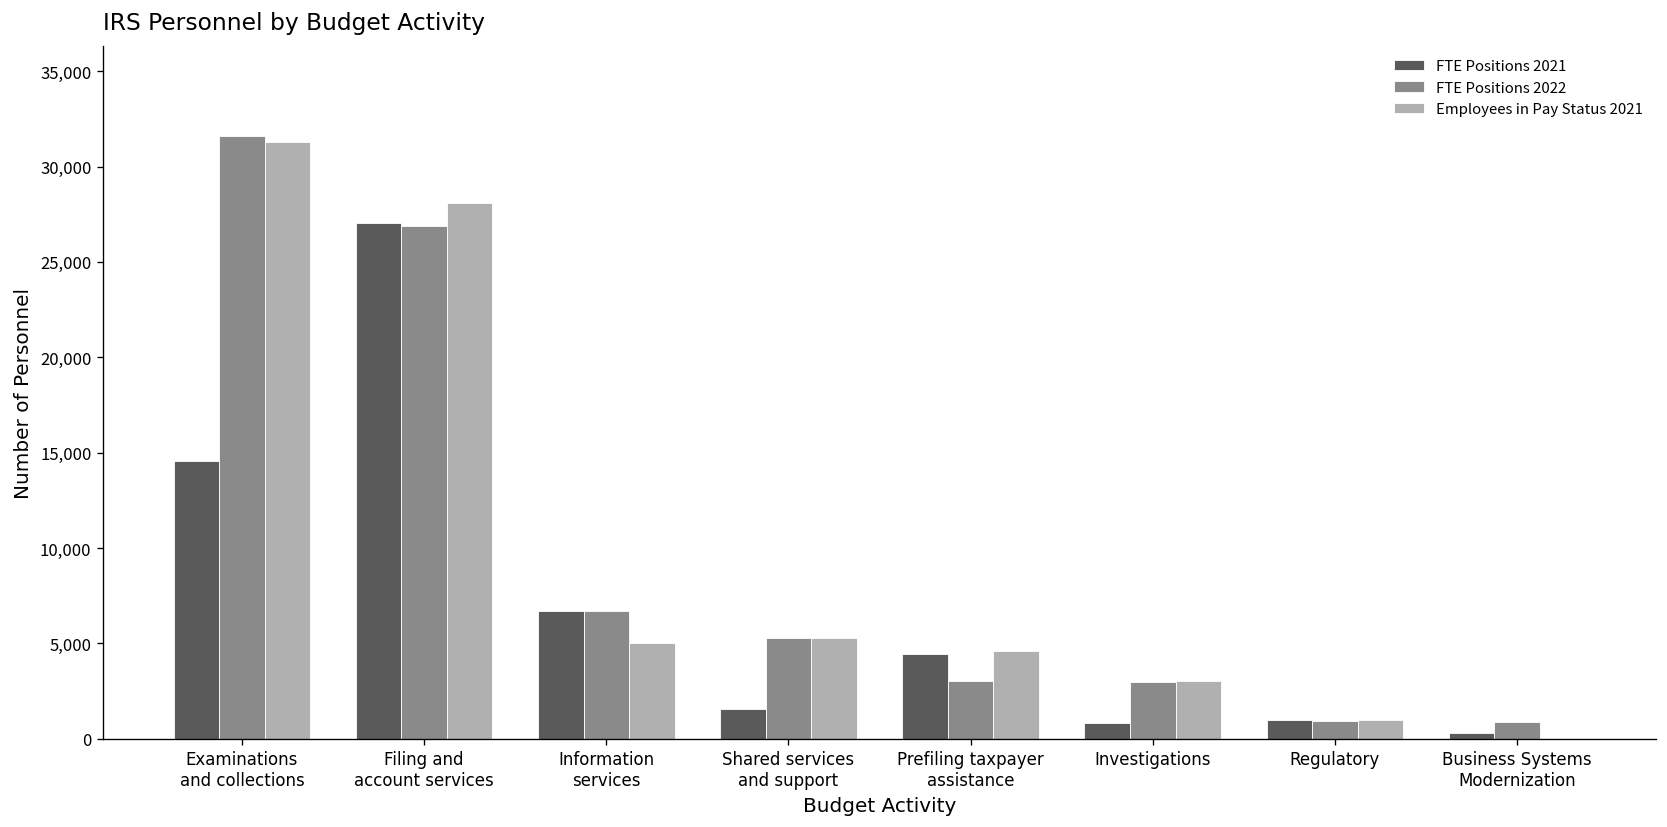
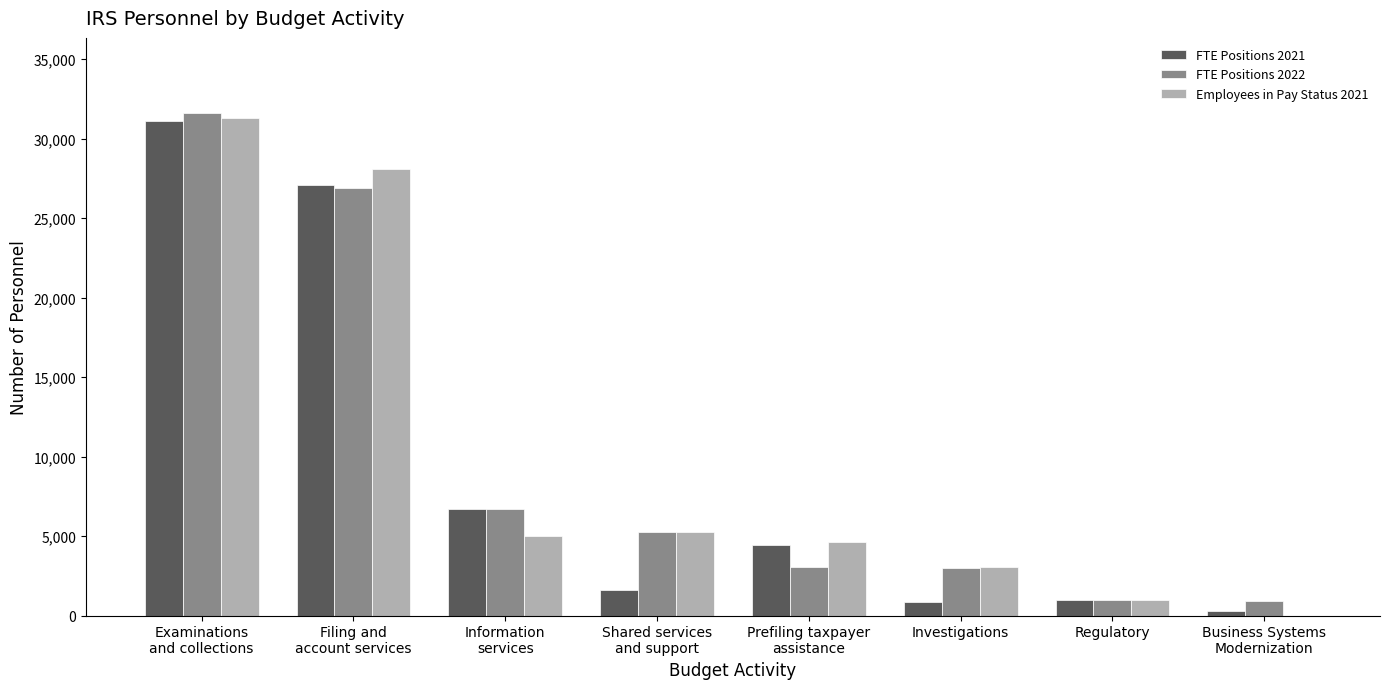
FTE Positions 2021, Examinations and collections: 14,600 -> 31,100
